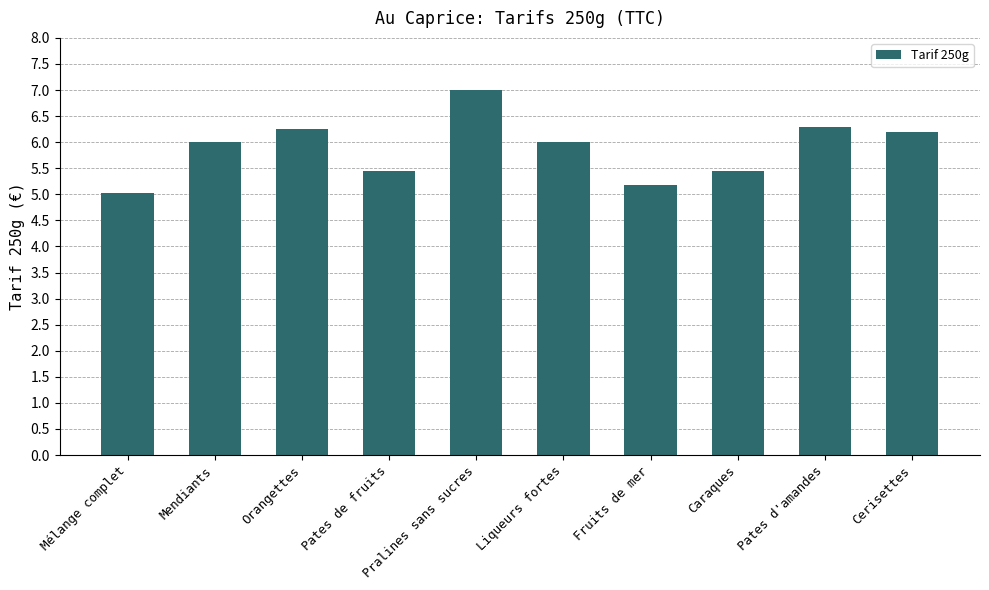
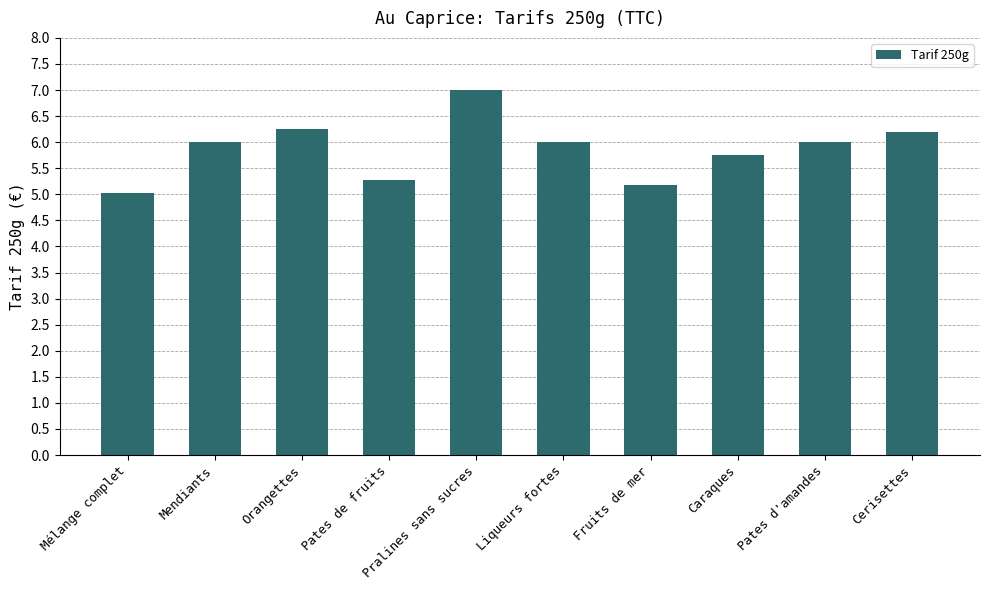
Pates de fruits: 5.5 -> 5.3
Caraques: 5.5 -> 5.8
Pates d'amandes: 6.3 -> 6.0
